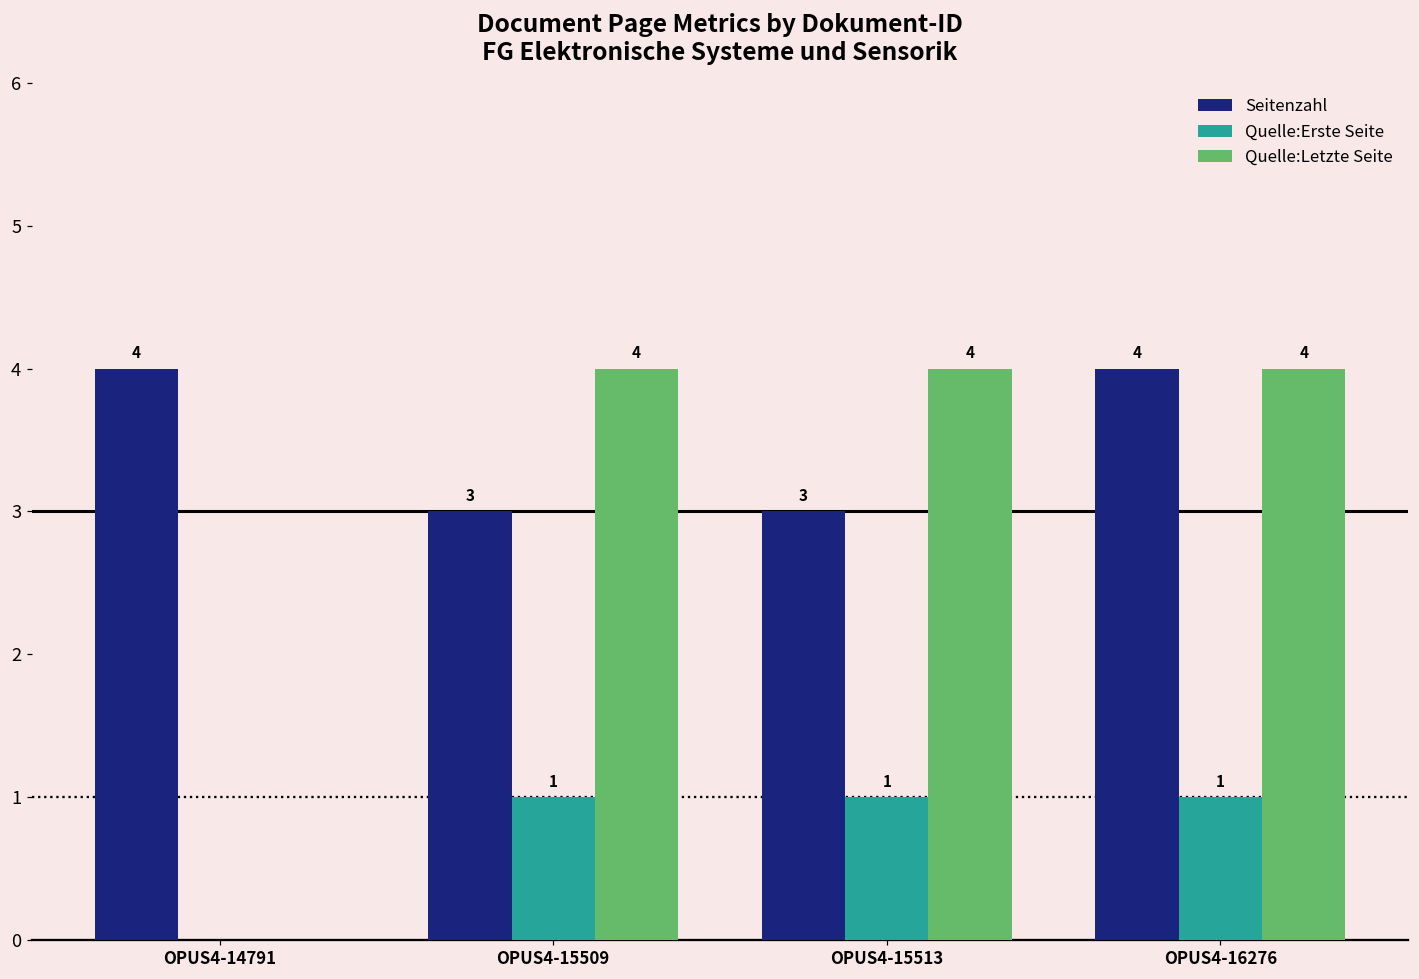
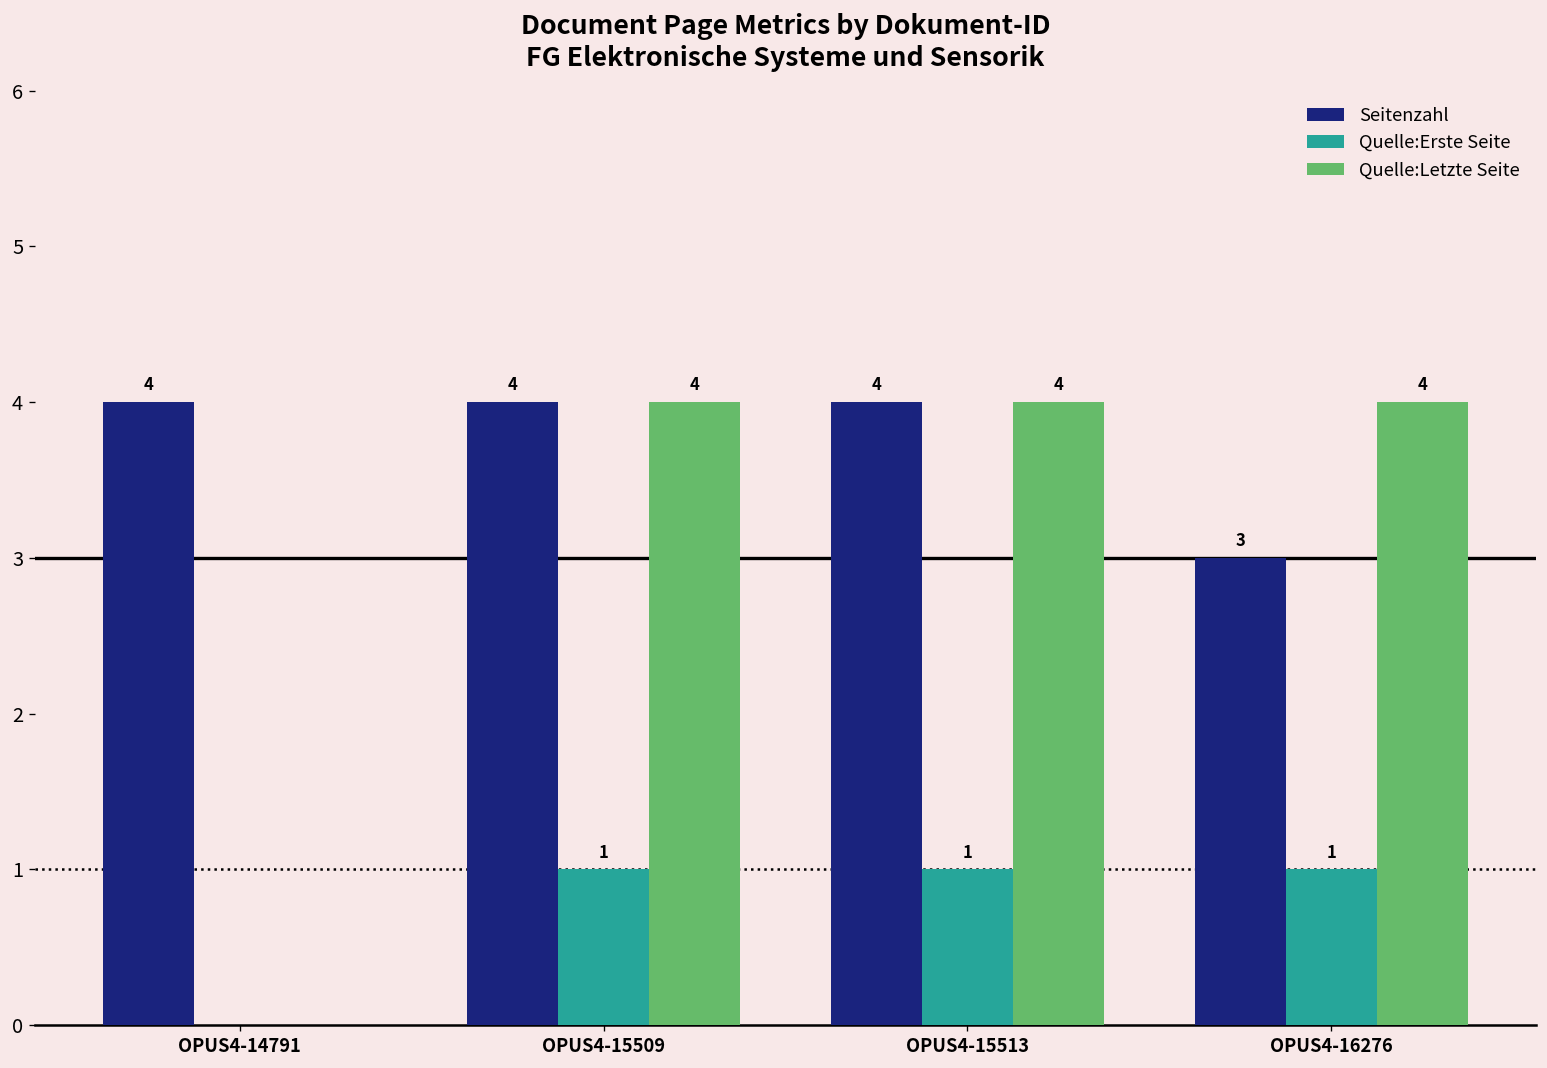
Seitenzahl, OPUS4-15509: 3 -> 4
Seitenzahl, OPUS4-15513: 3 -> 4
Seitenzahl, OPUS4-16276: 4 -> 3
